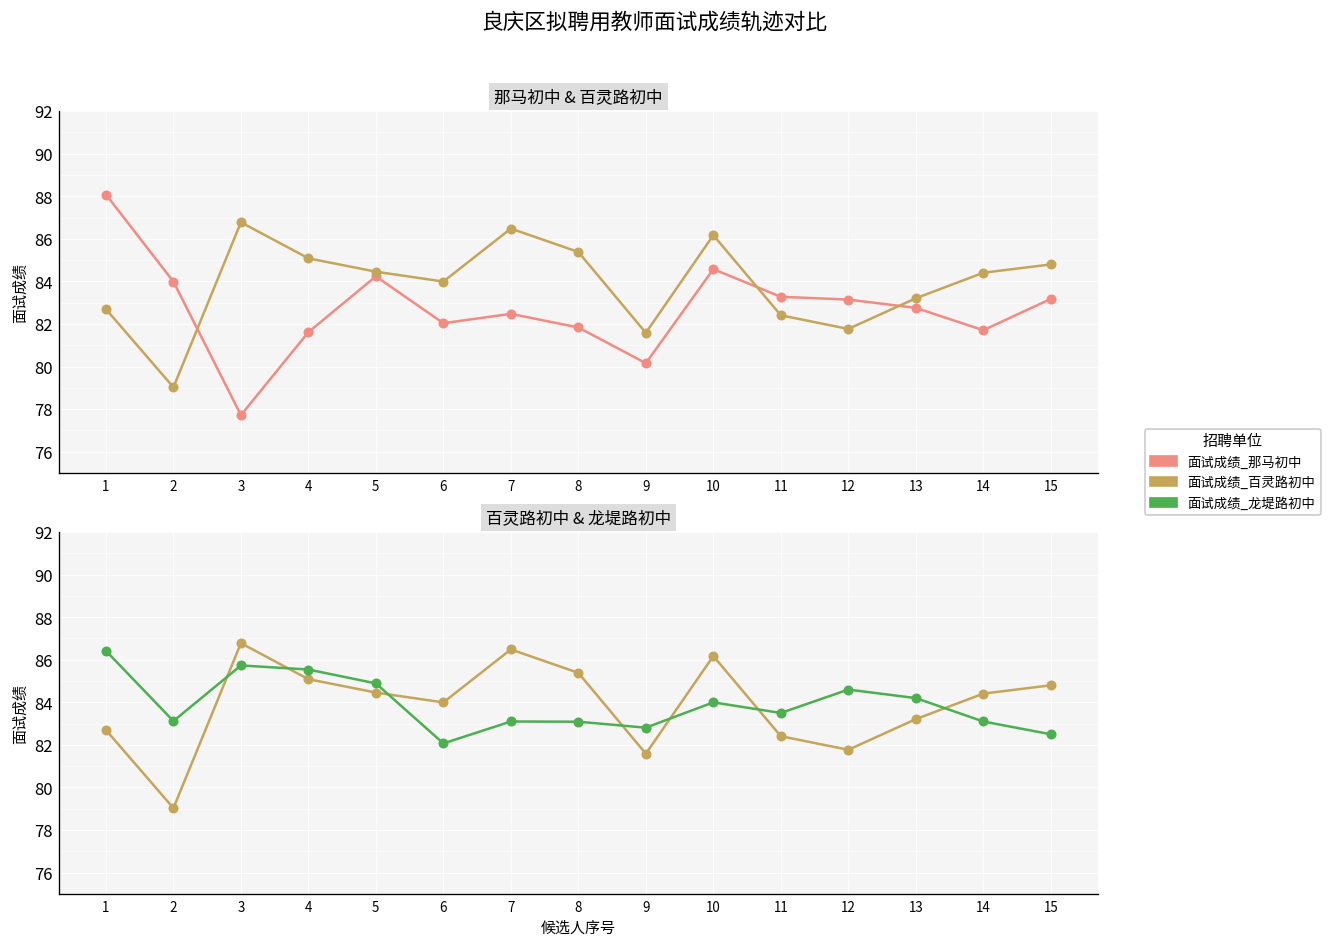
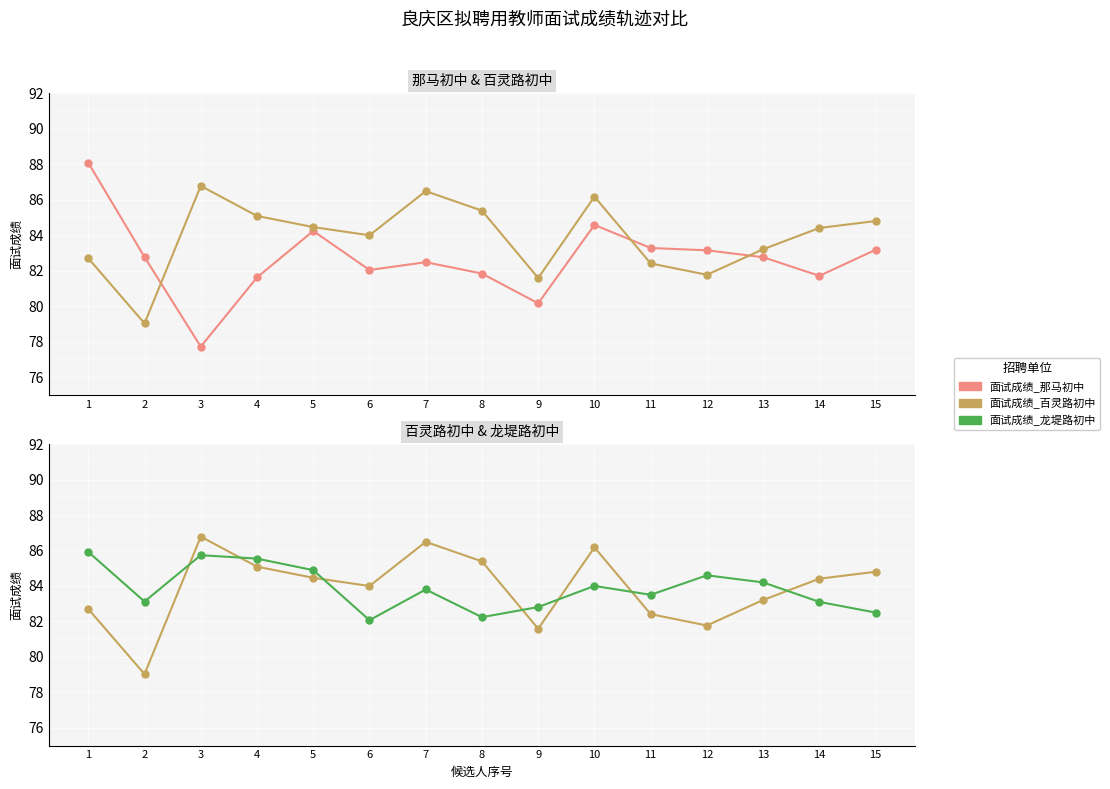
那马初中 & 百灵路初中, 面试成绩_那马初中, 2: 84.0 -> 82.8
百灵路初中 & 龙堤路初中, 面试成绩_龙堤路初中, 1: 86.4 -> 85.9
百灵路初中 & 龙堤路初中, 面试成绩_龙堤路初中, 7: 83.1 -> 83.8
百灵路初中 & 龙堤路初中, 面试成绩_龙堤路初中, 8: 83.1 -> 82.2
